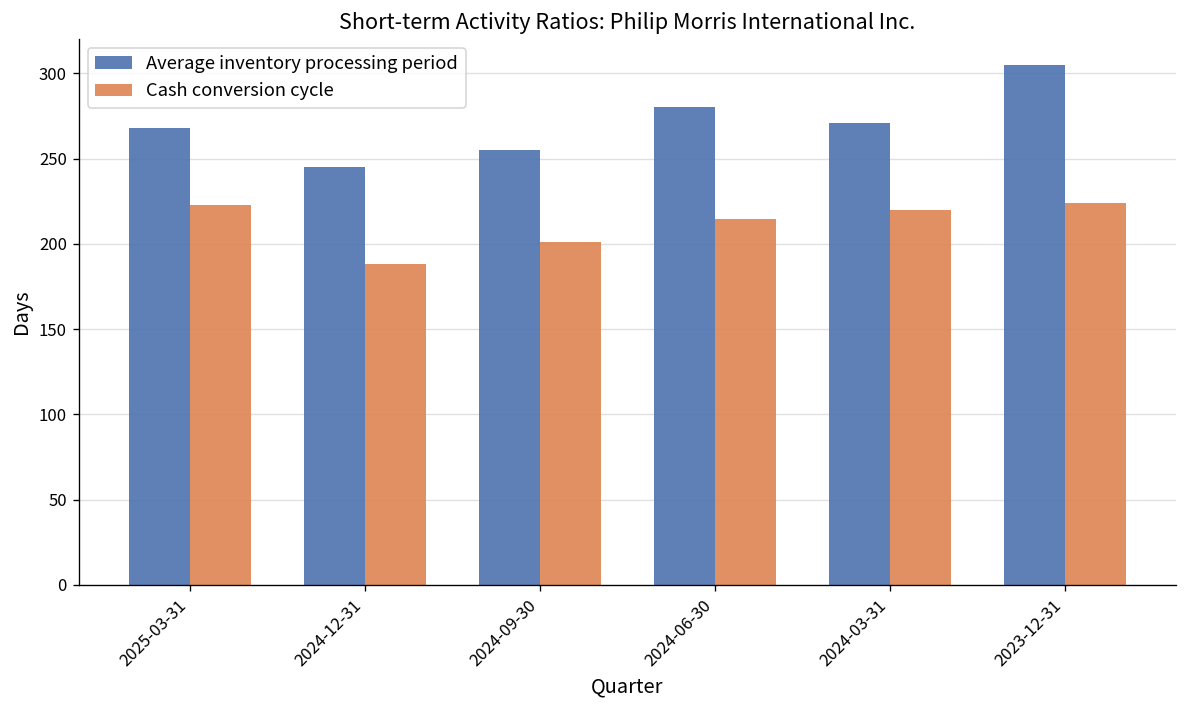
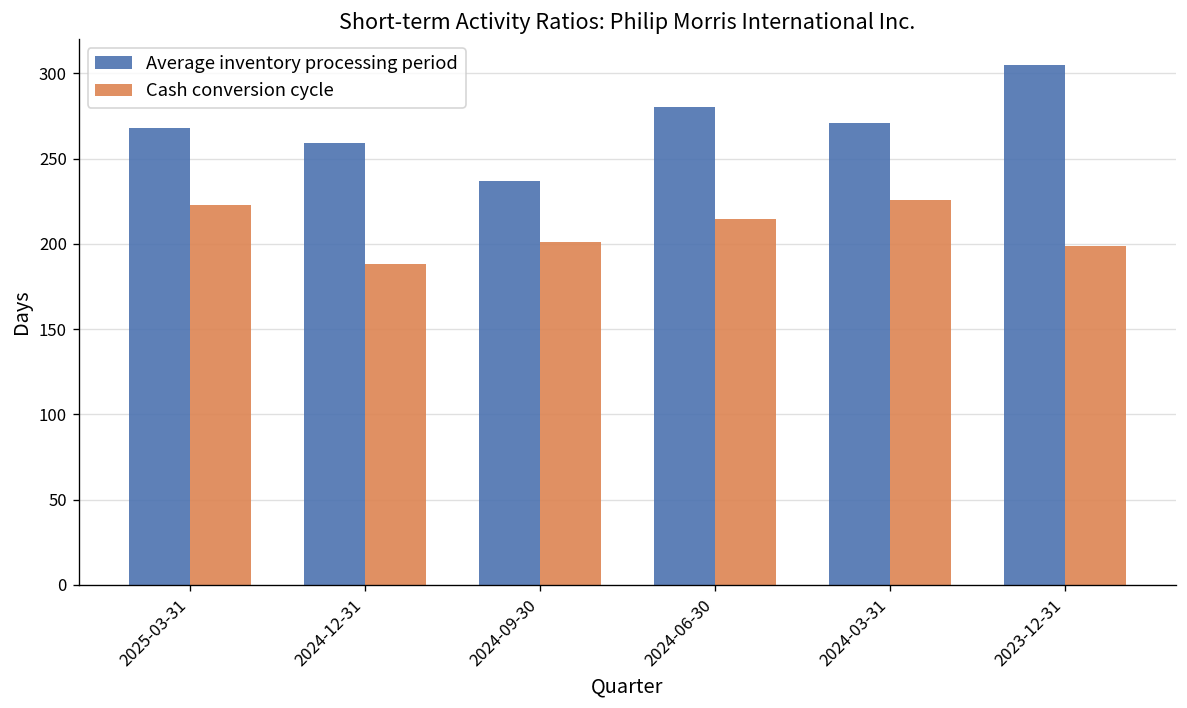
Average inventory processing period, 2024-12-31: 245 -> 259
Average inventory processing period, 2024-09-30: 255 -> 237
Cash conversion cycle, 2024-03-31: 220 -> 226
Cash conversion cycle, 2023-12-31: 224 -> 199
